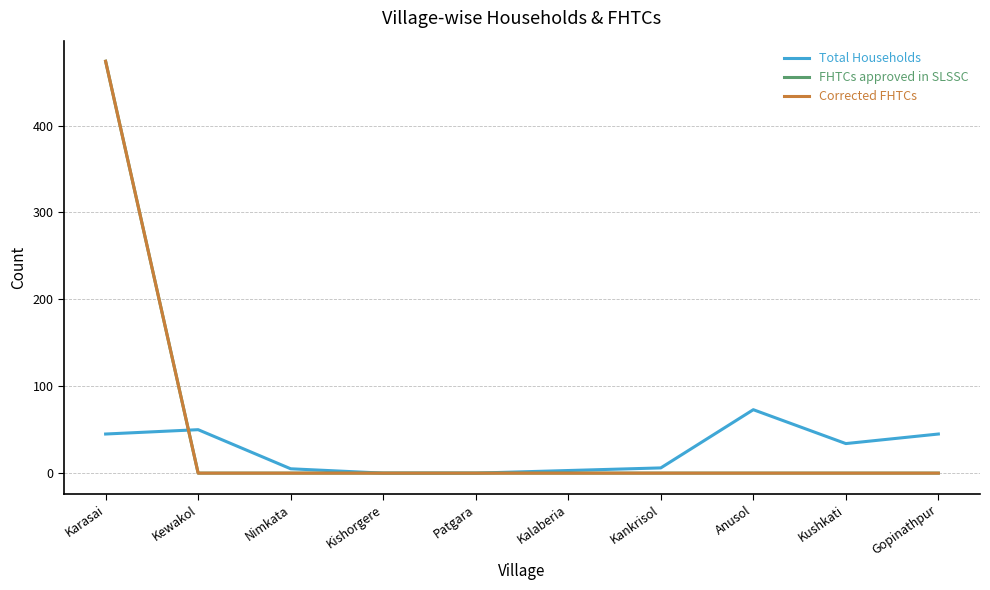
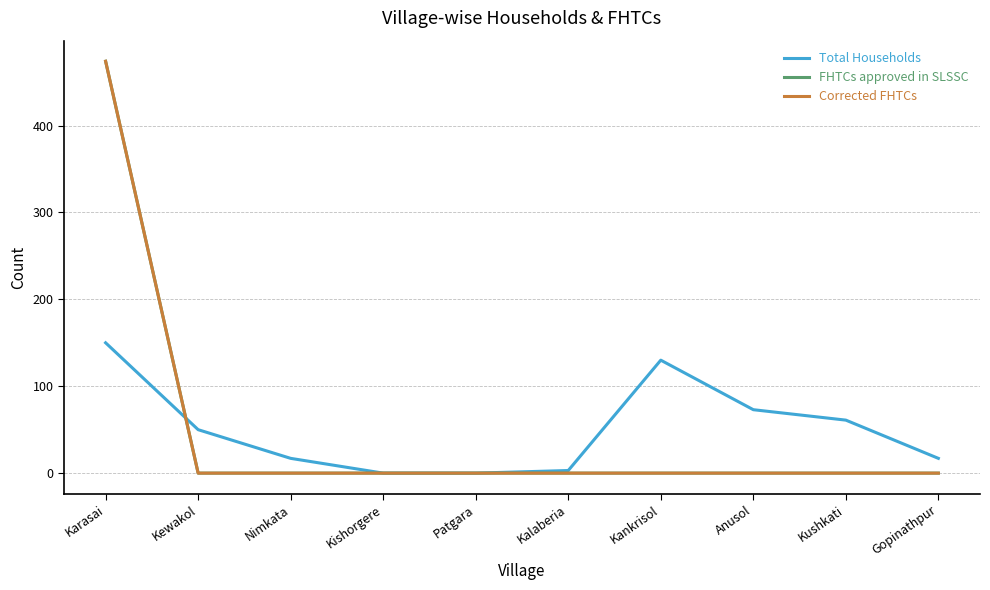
Total Households, Karasai: 50 -> 150
Total Households, Nimkata: 10 -> 20
Total Households, Kankrisol: 10 -> 130
Total Households, Kushkati: 30 -> 60
Total Households, Gopinathpur: 50 -> 20
